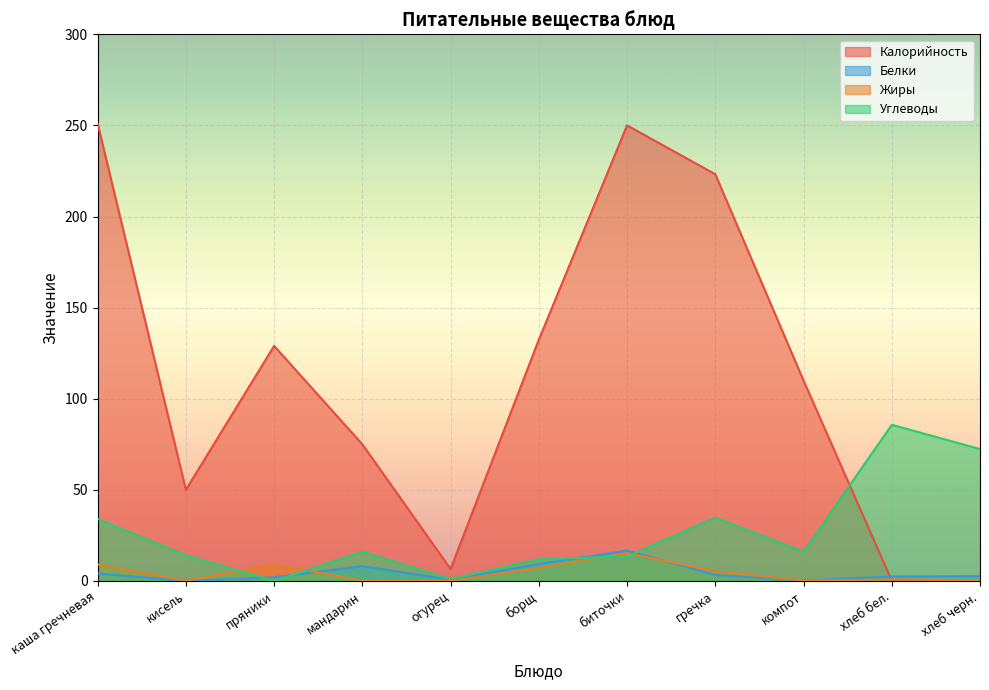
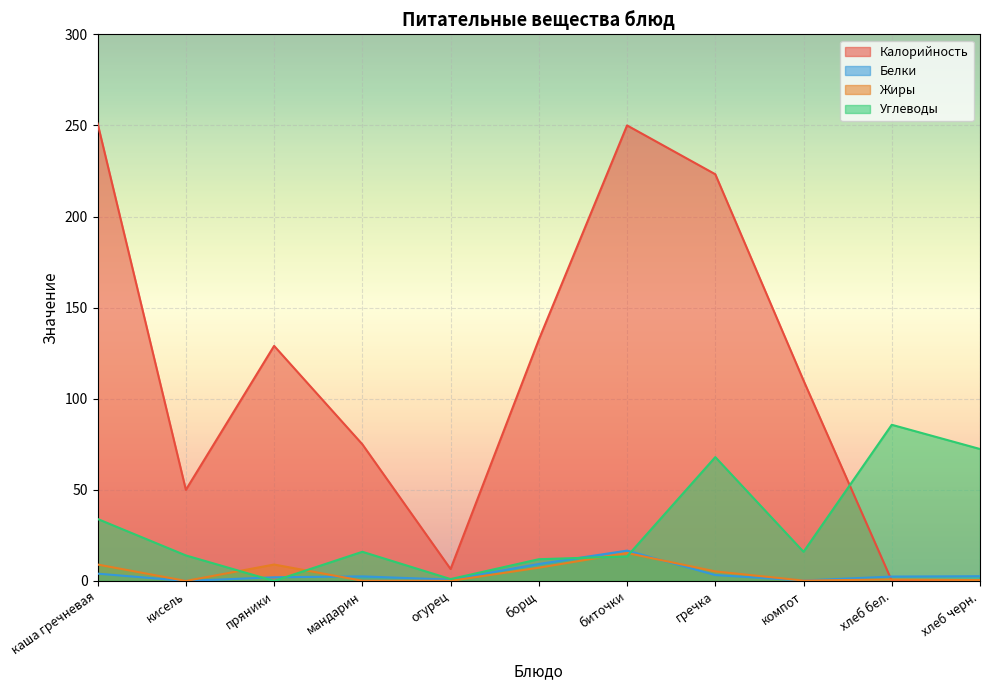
Белки, мандарин: 8 -> 3
Углеводы, гречка: 35 -> 68
